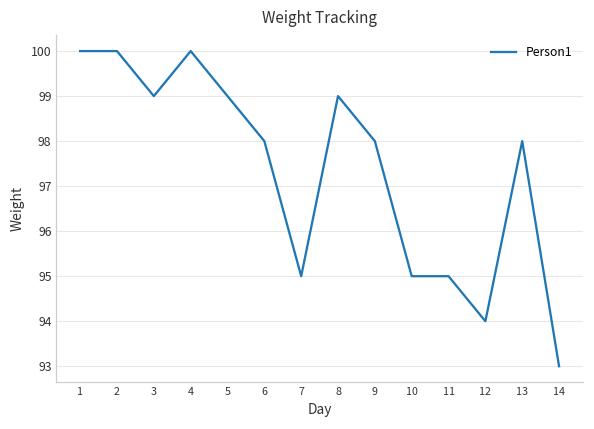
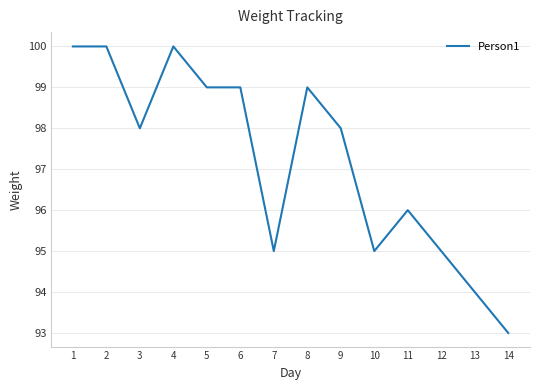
3: 99 -> 98
6: 98 -> 99
11: 95 -> 96
12: 94 -> 95
13: 98 -> 94
